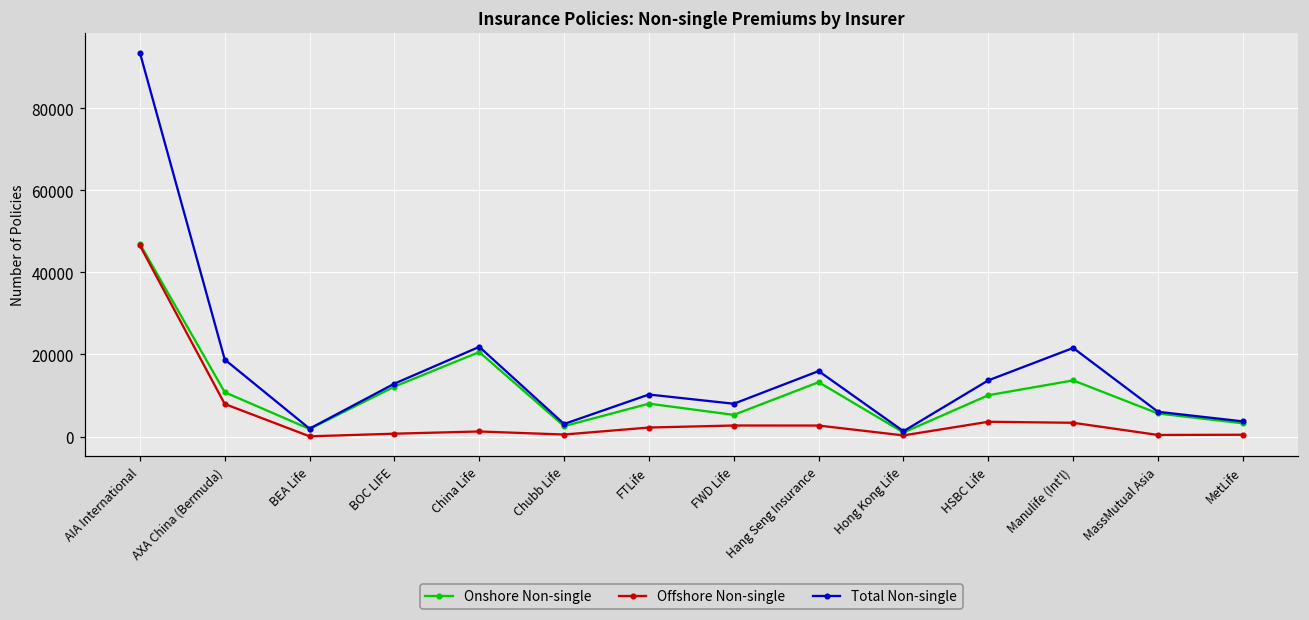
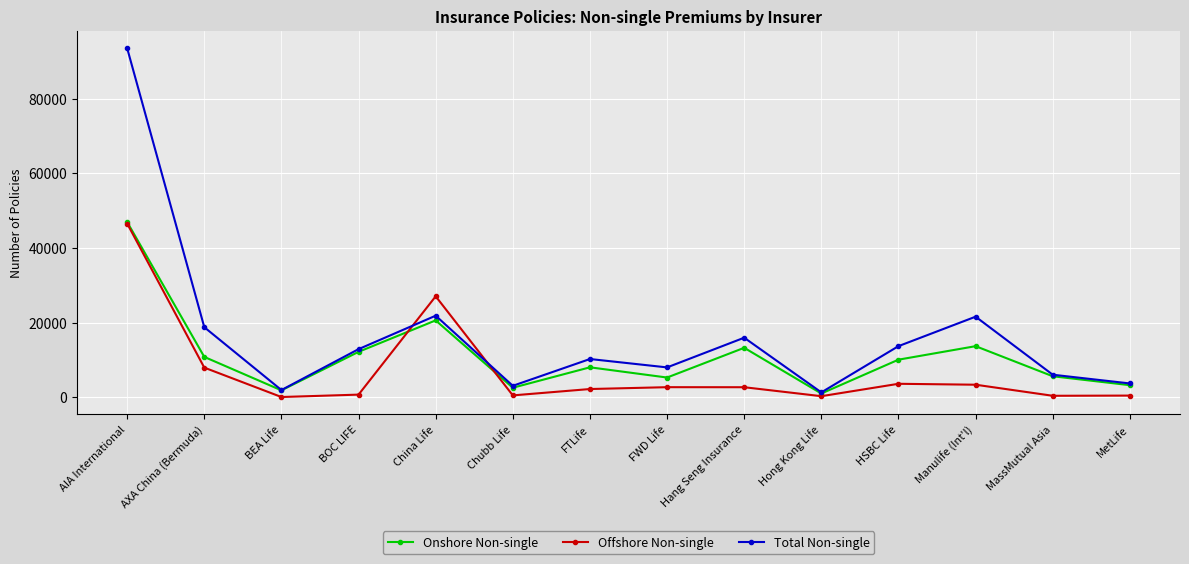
Offshore Non-single, China Life: 1000 -> 27000
